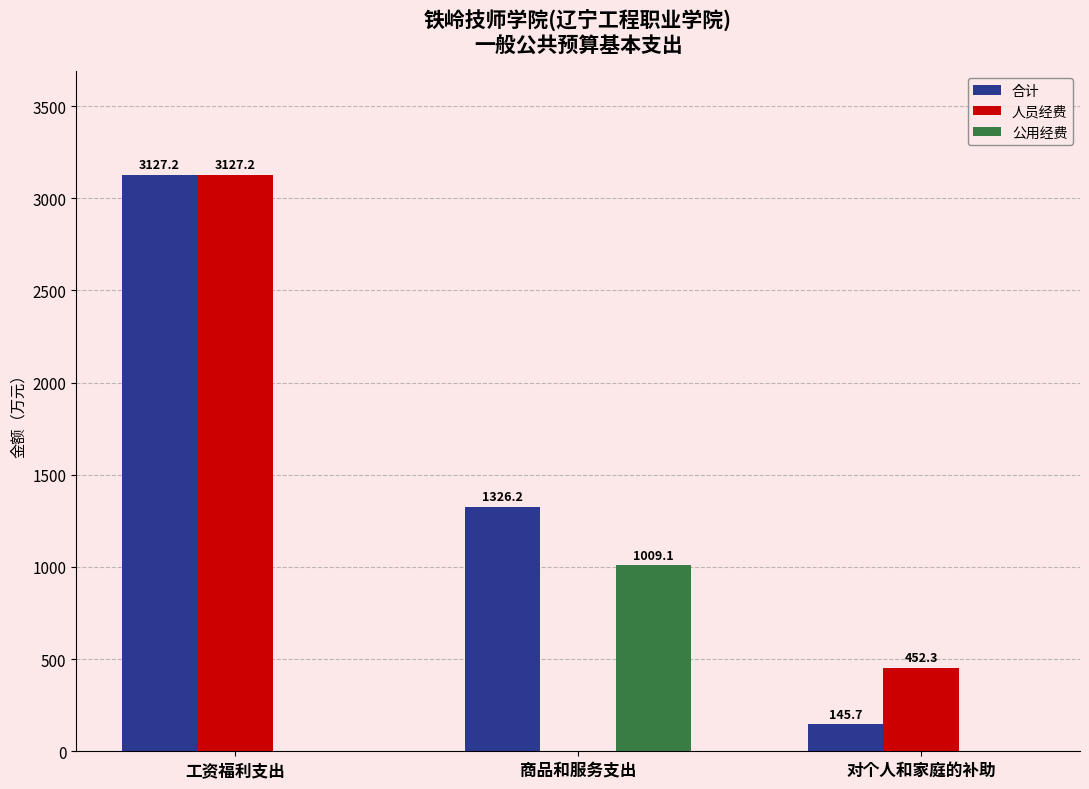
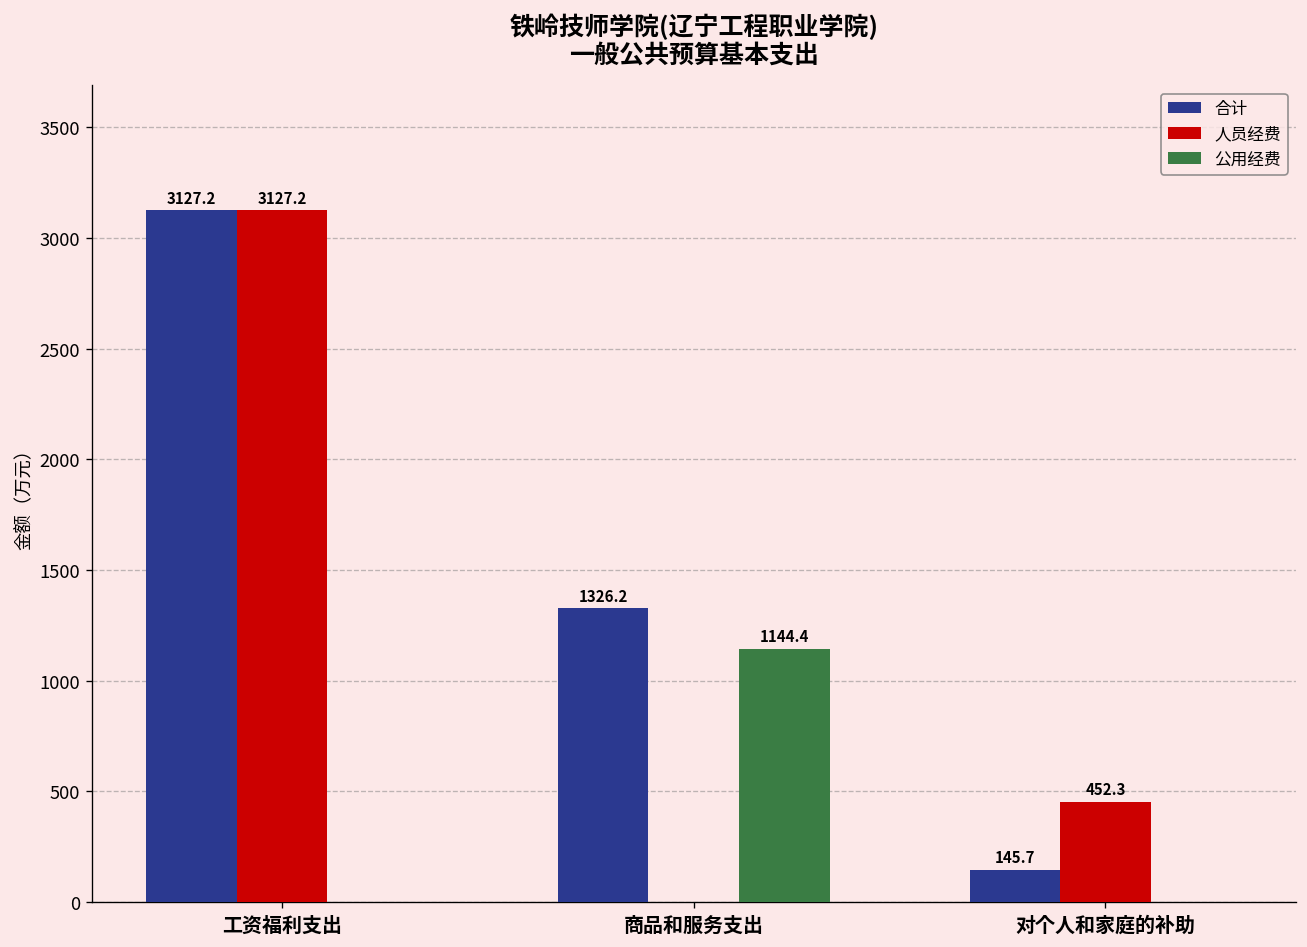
公用经费, 商品和服务支出: 1009.1 -> 1144.4
